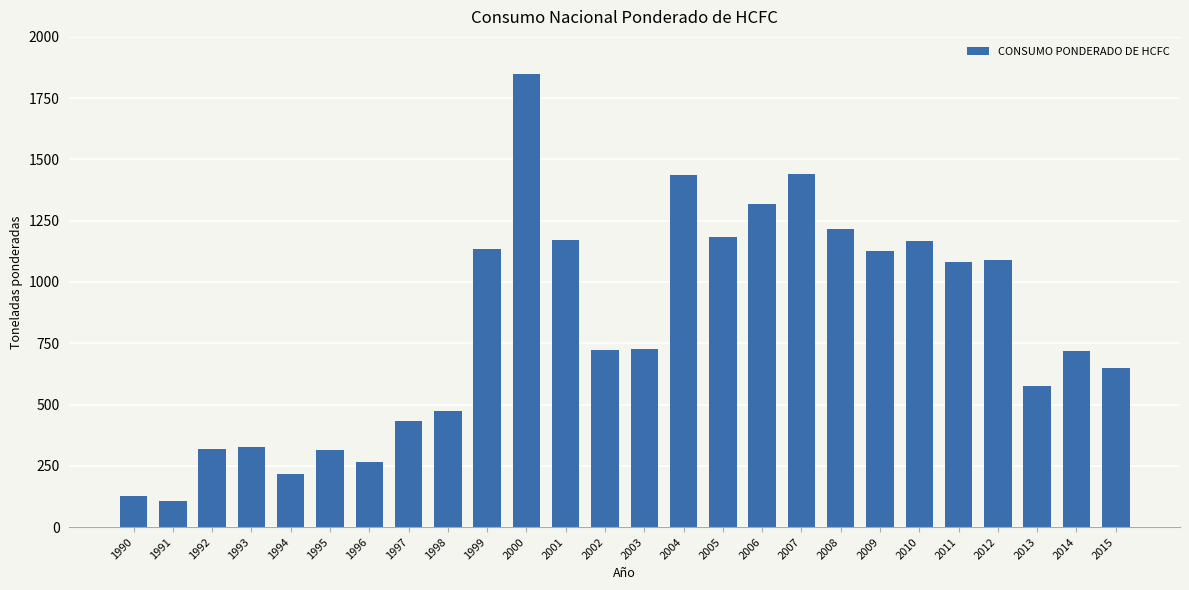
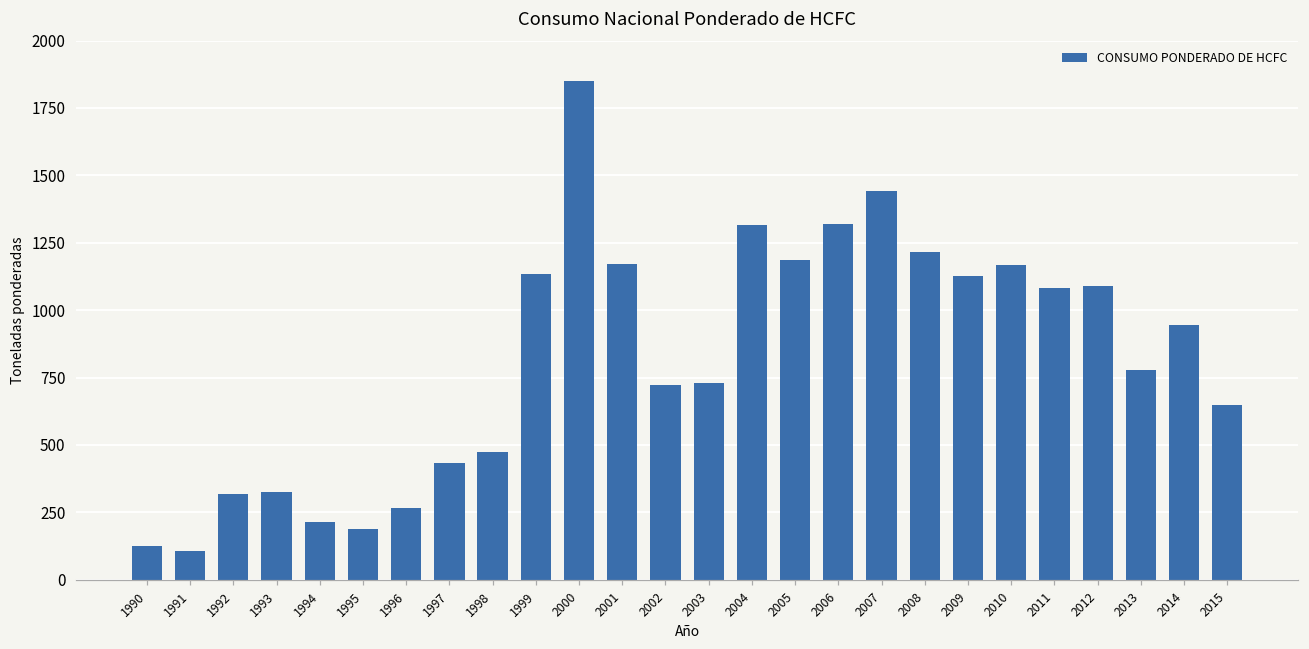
1995: 310 -> 190
2004: 1430 -> 1320
2013: 580 -> 780
2014: 720 -> 940
